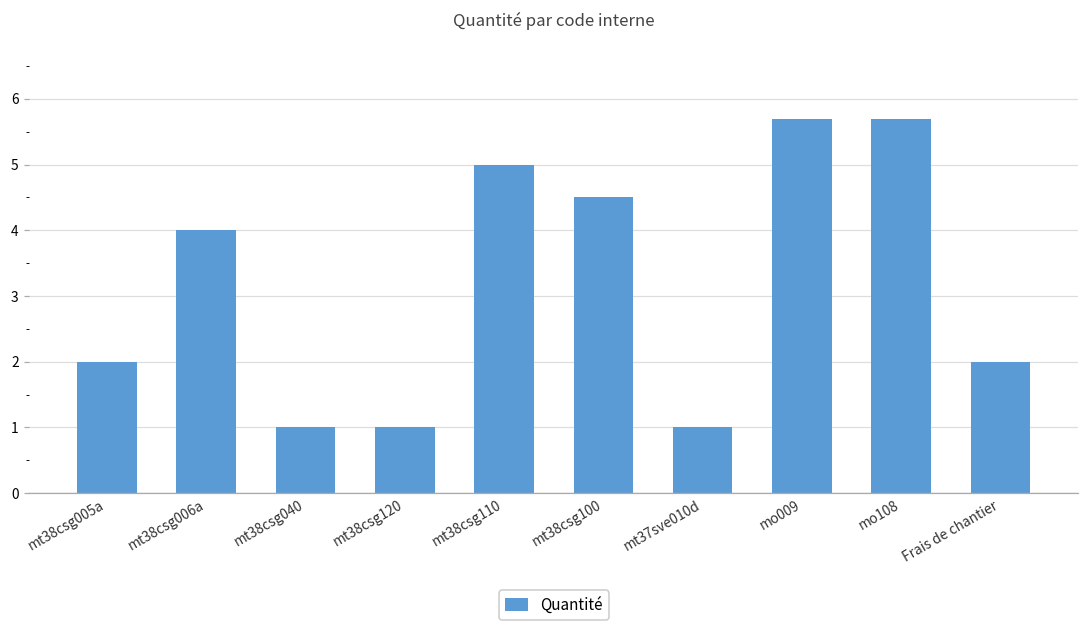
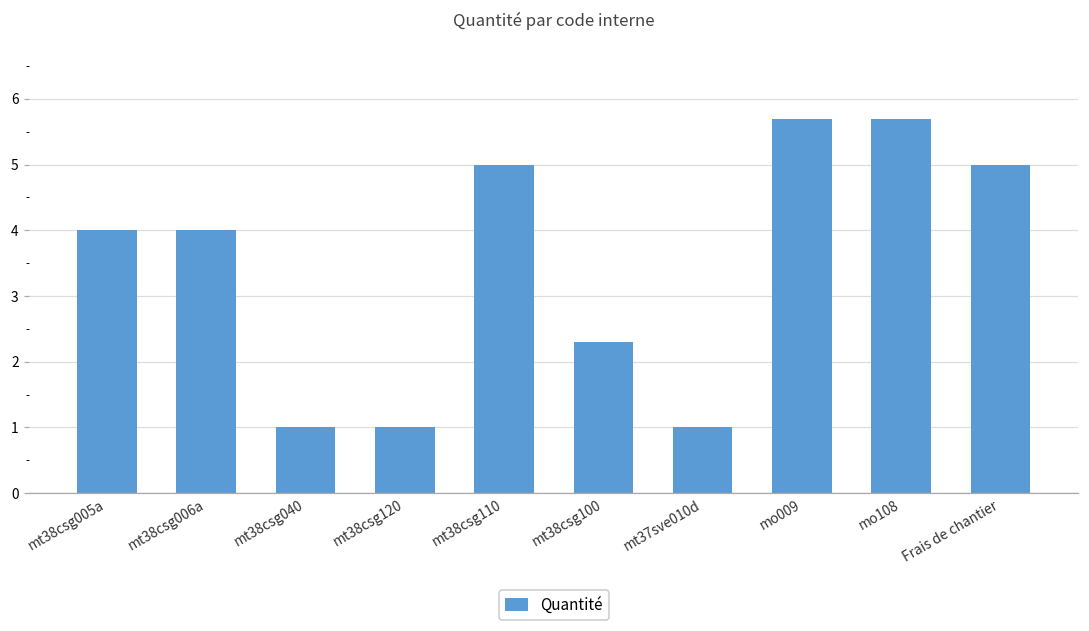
mt38csg005a: 2 -> 4
mt38csg100: 4.5 -> 2.3
Frais de chantier: 2 -> 5
